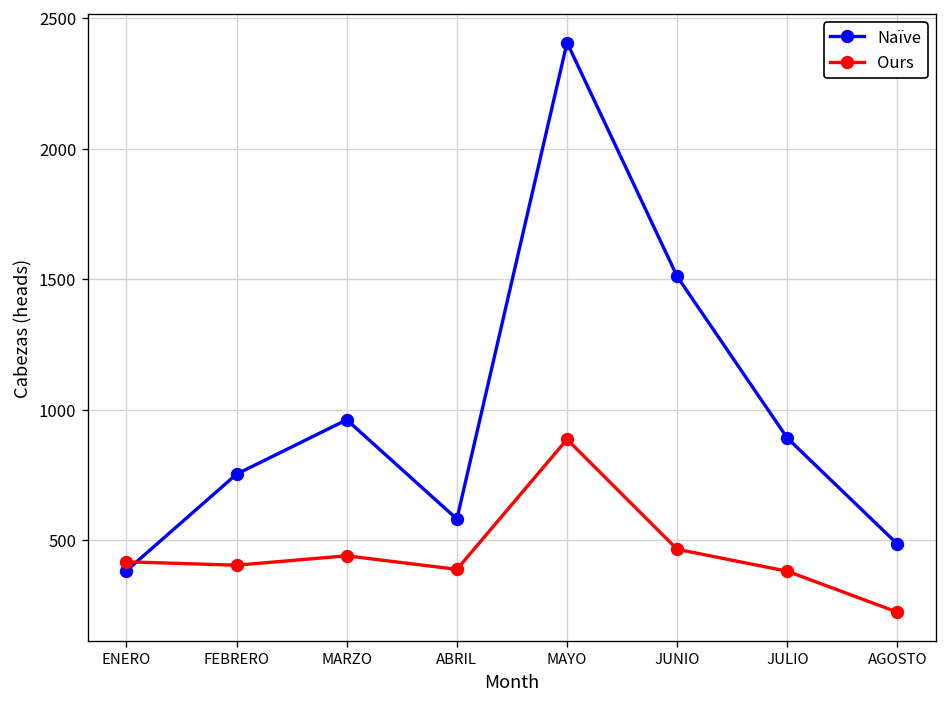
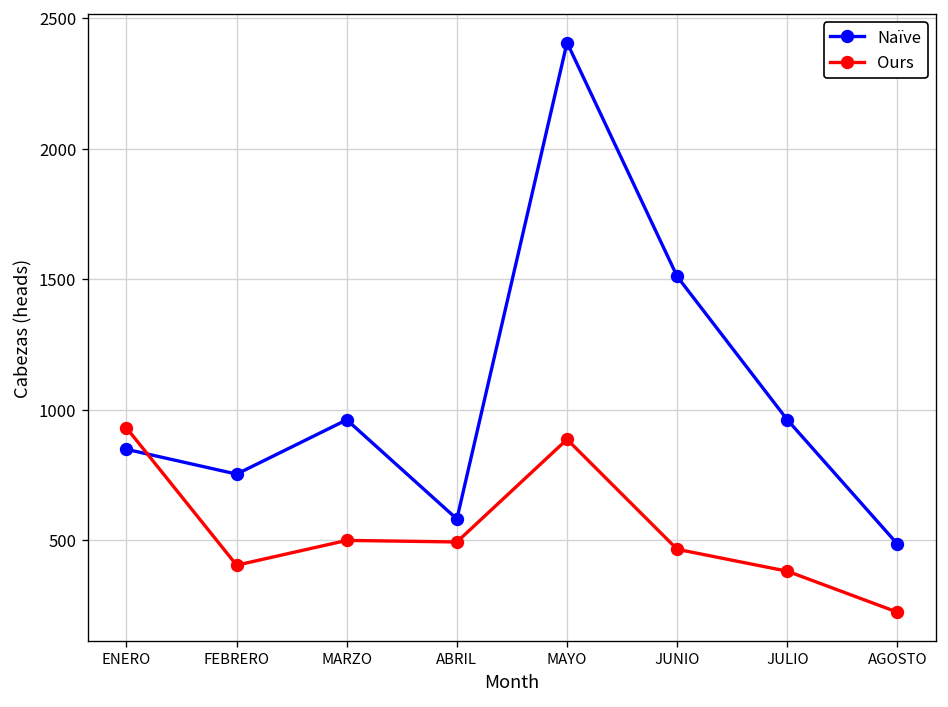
Naïve, ENERO: 380 -> 850
Ours, ENERO: 420 -> 930
Ours, MARZO: 440 -> 500
Ours, ABRIL: 390 -> 490
Naïve, JULIO: 890 -> 960
